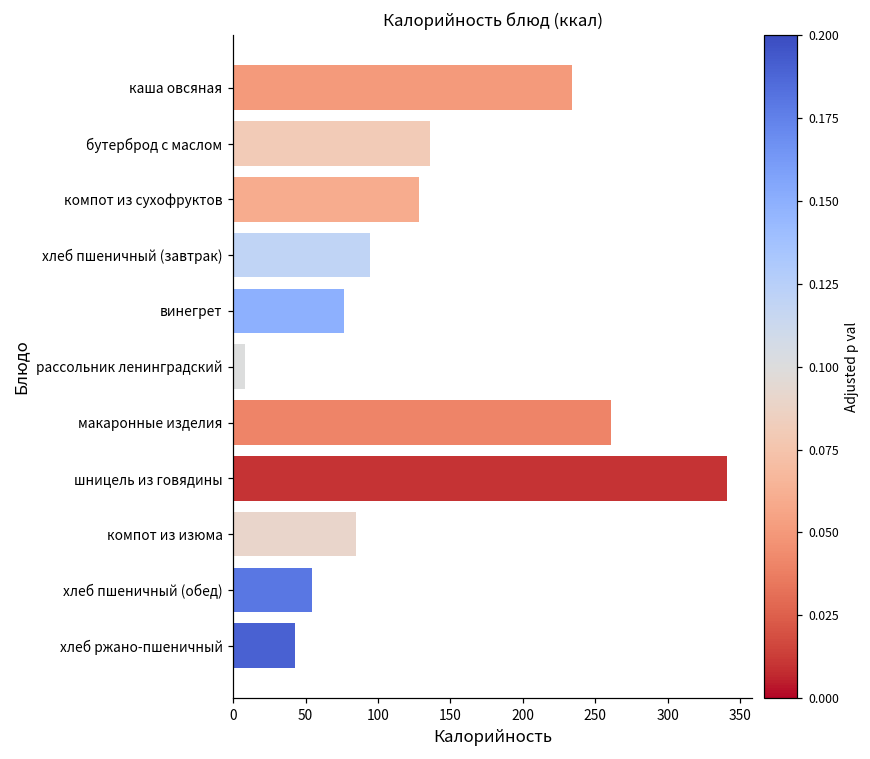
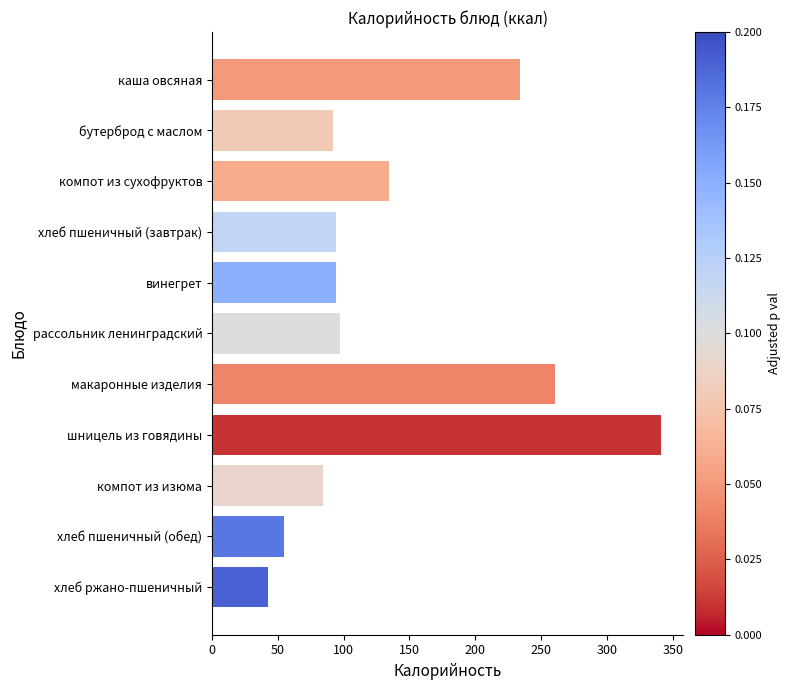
бутерброд с маслом: 136 -> 92
компот из сухофруктов: 128 -> 134
винегрет: 77 -> 94
рассольник ленинградский: 8 -> 97
